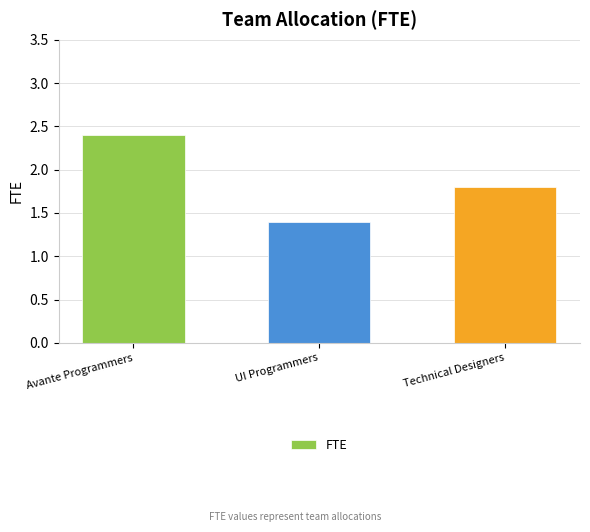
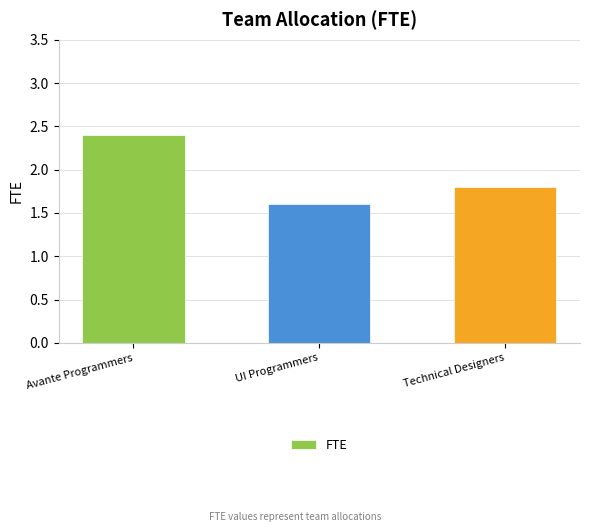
UI Programmers: 1.4 -> 1.6
